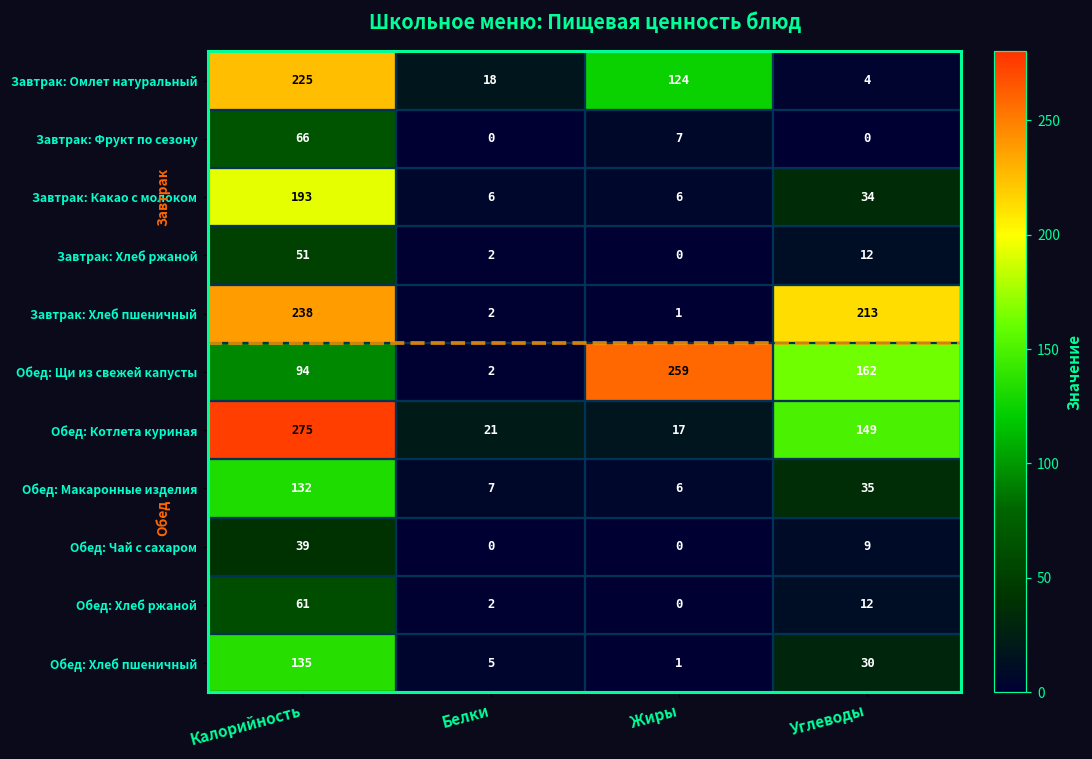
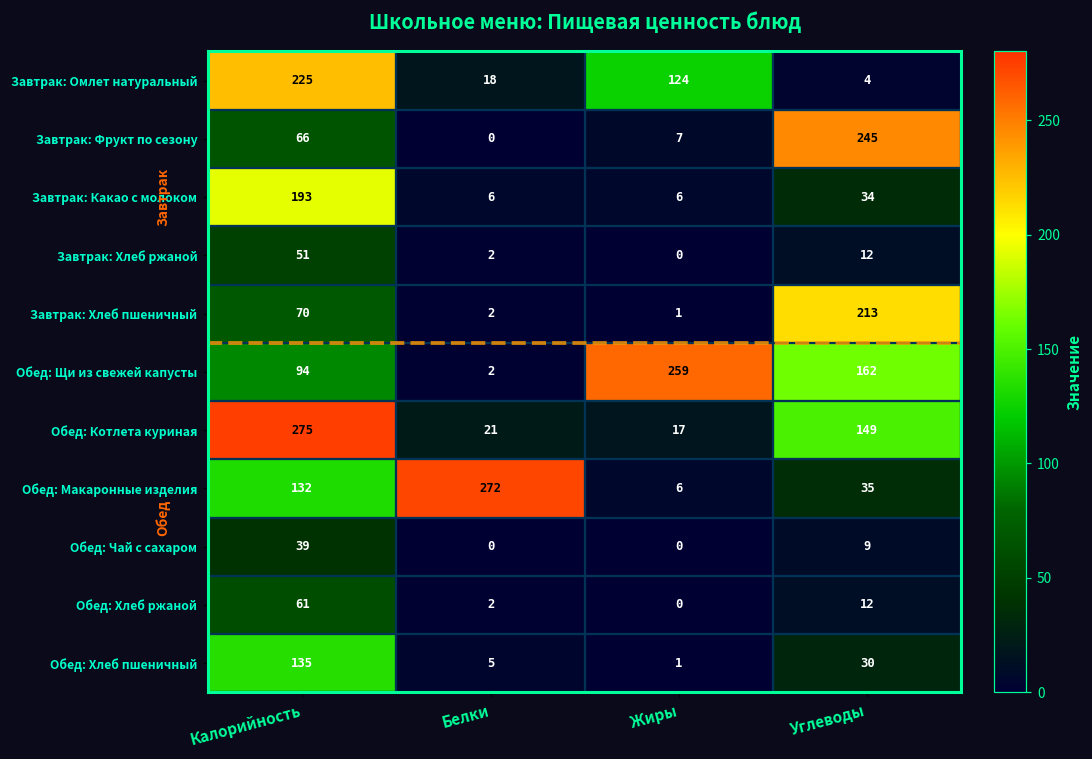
Завтрак: Фрукт по сезону, Углеводы: 0 -> 245
Завтрак: Хлеб пшеничный, Калорийность: 238 -> 70
Обед: Макаронные изделия, Белки: 7 -> 272
